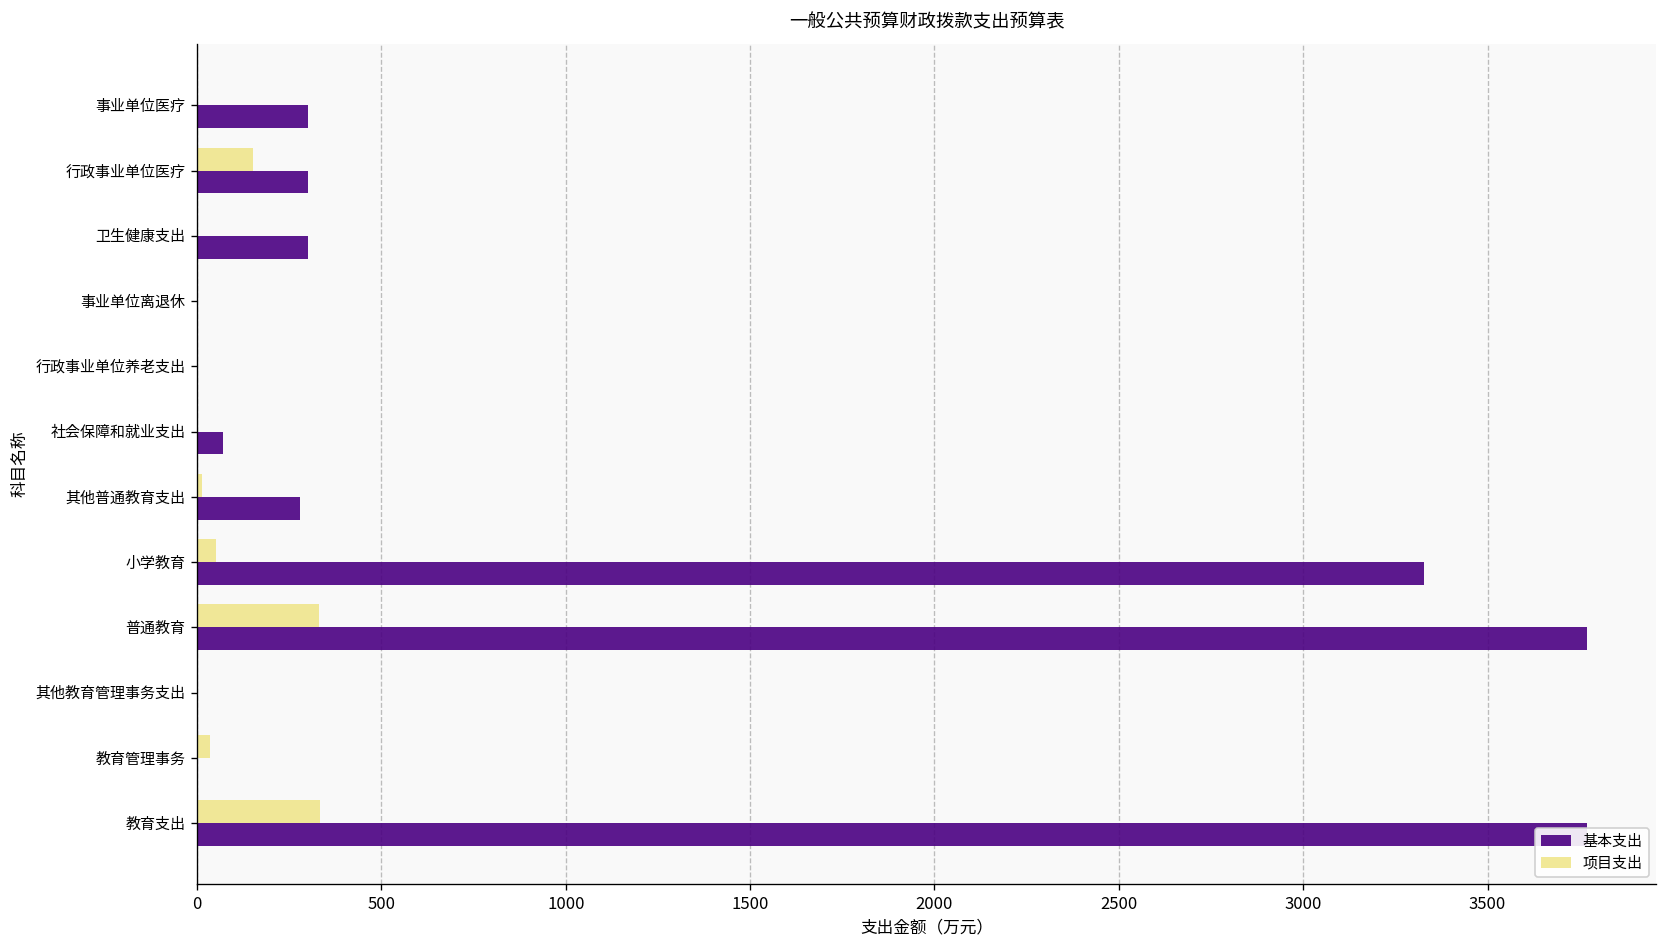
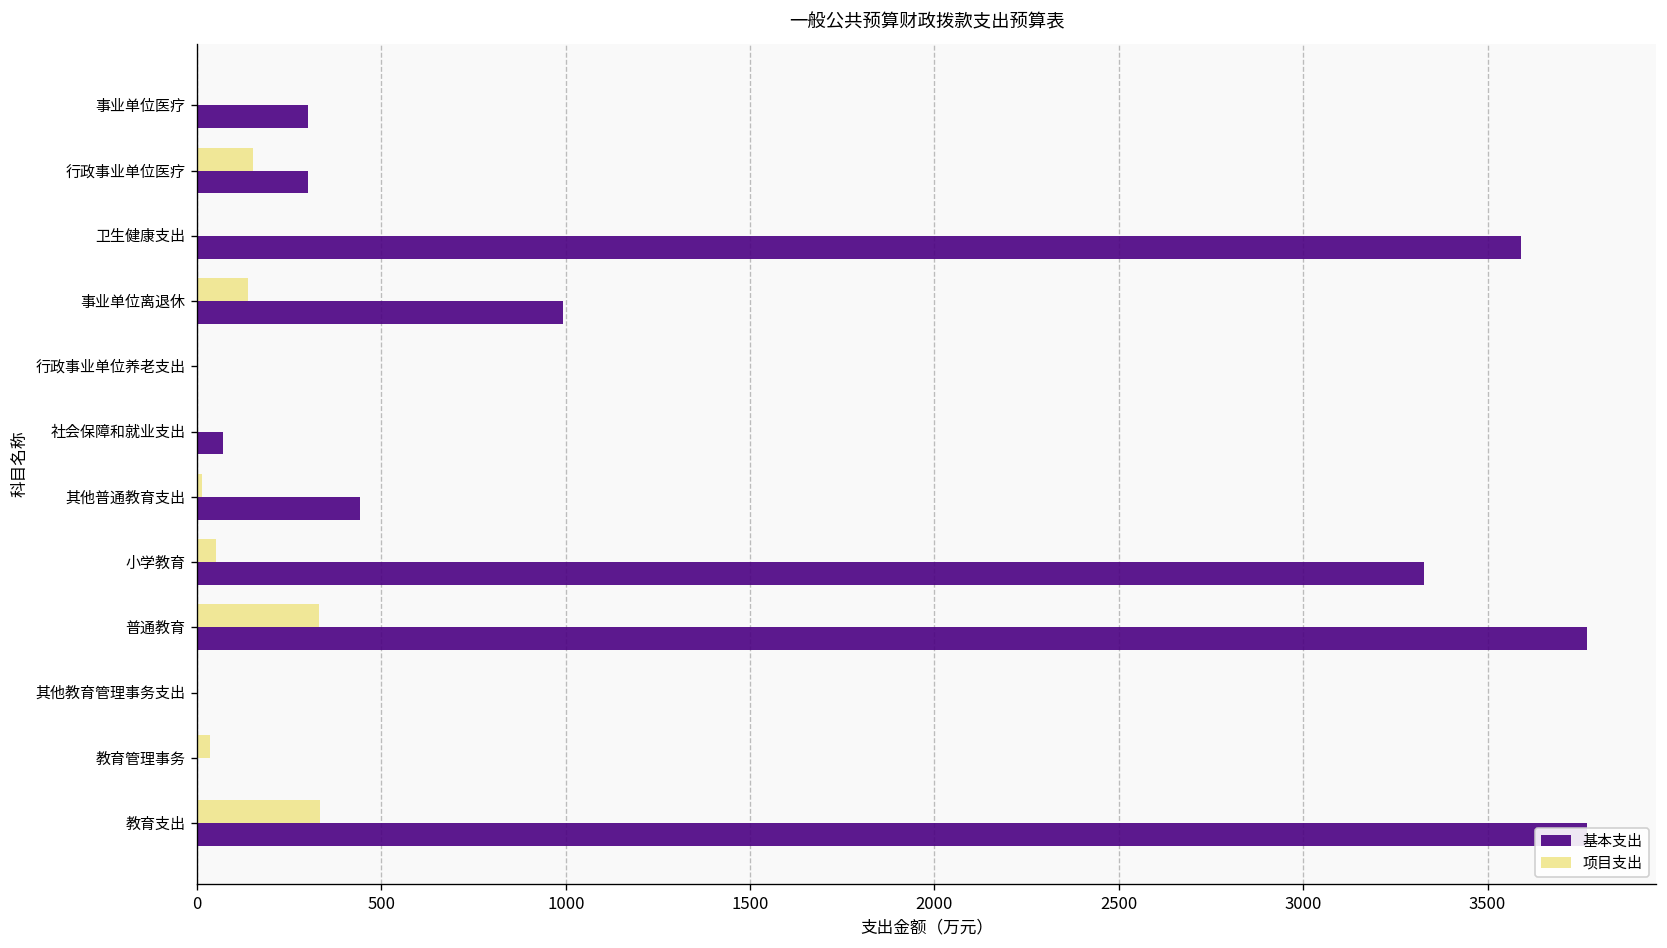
基本支出, 卫生健康支出: 300 -> 3590
项目支出, 事业单位离退休: 0 -> 140
基本支出, 事业单位离退休: 0 -> 990
基本支出, 其他普通教育支出: 280 -> 440
